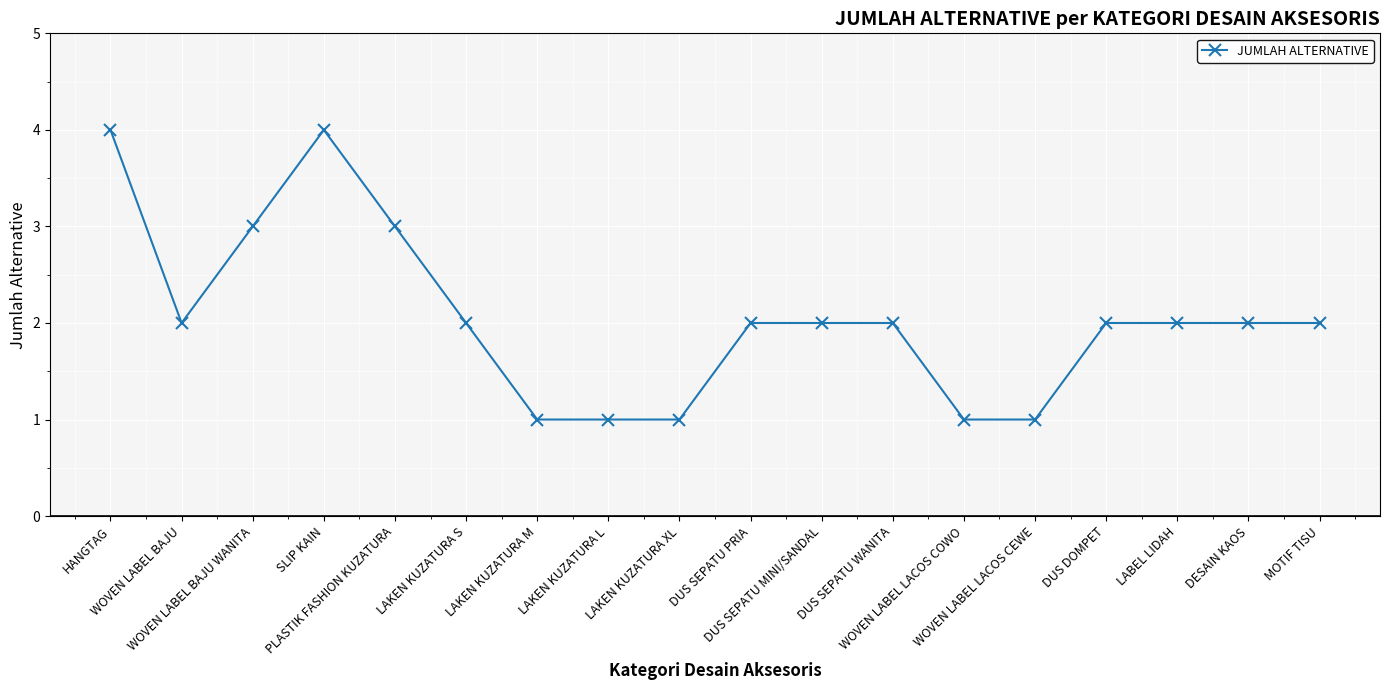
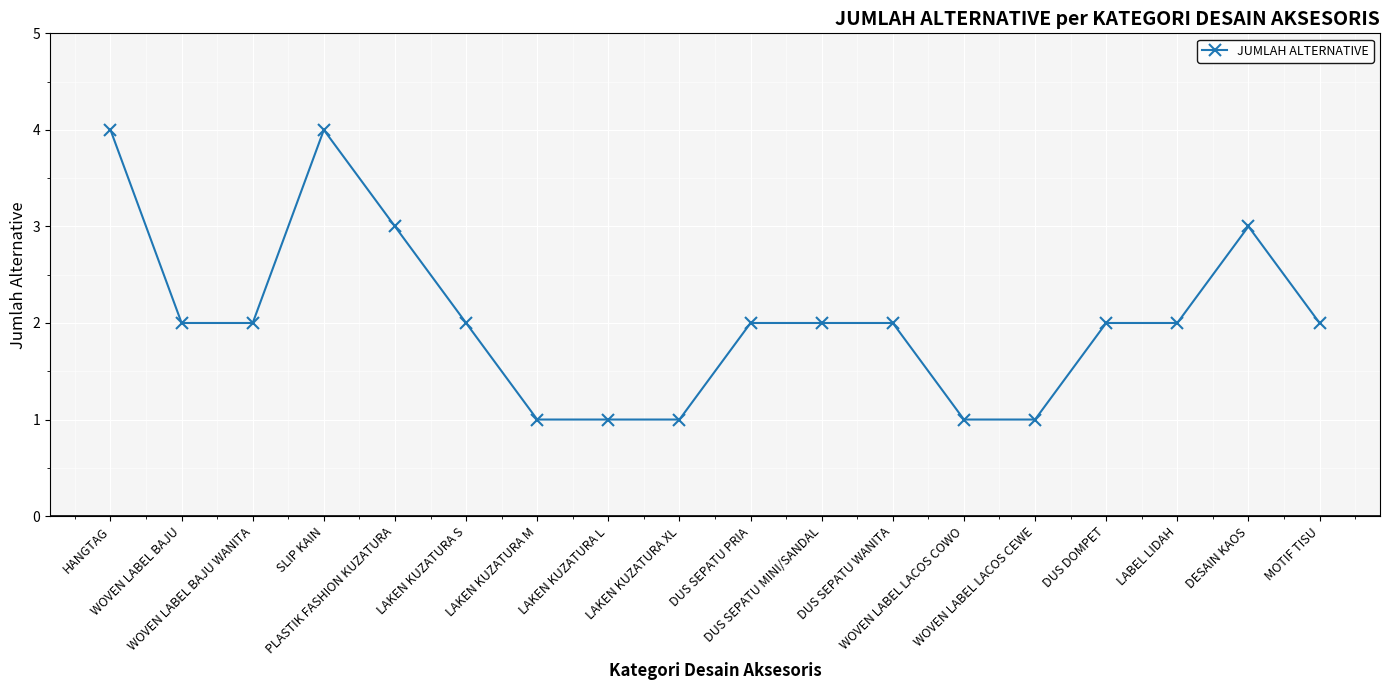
WOVEN LABEL BAJU WANITA: 3 -> 2
DESAIN KAOS: 2 -> 3
